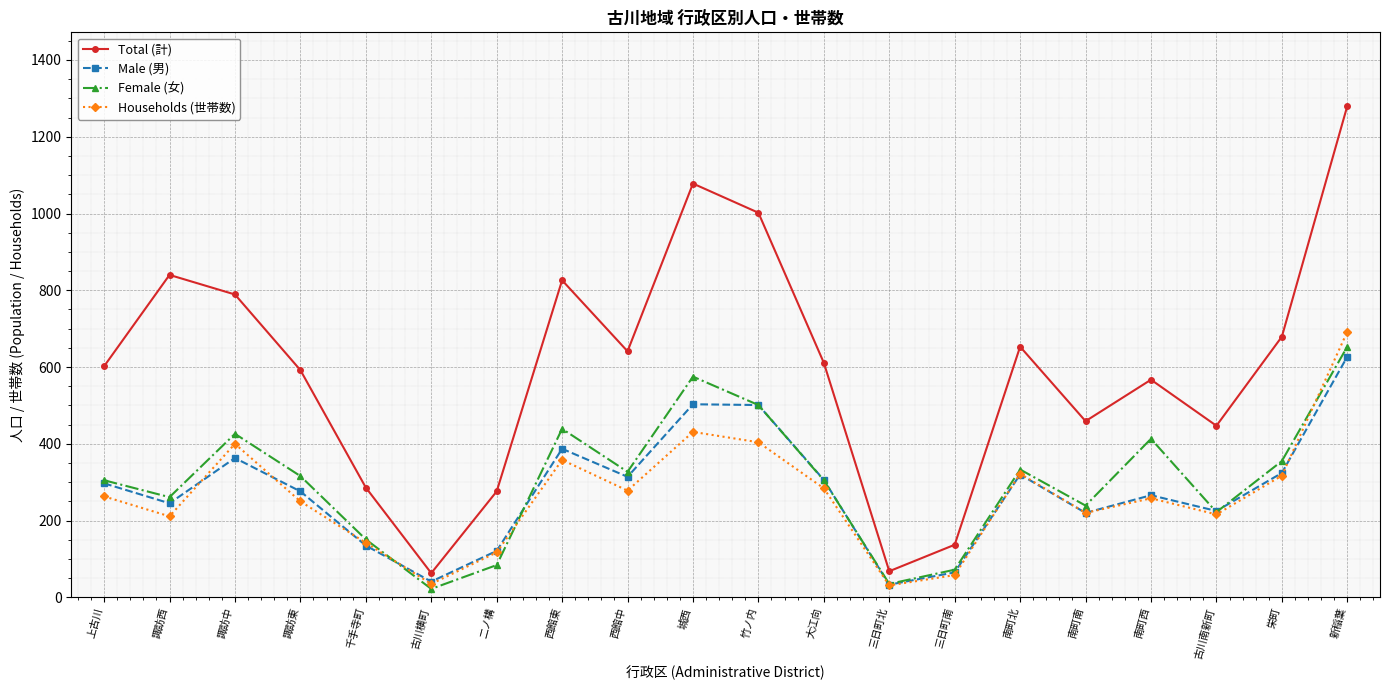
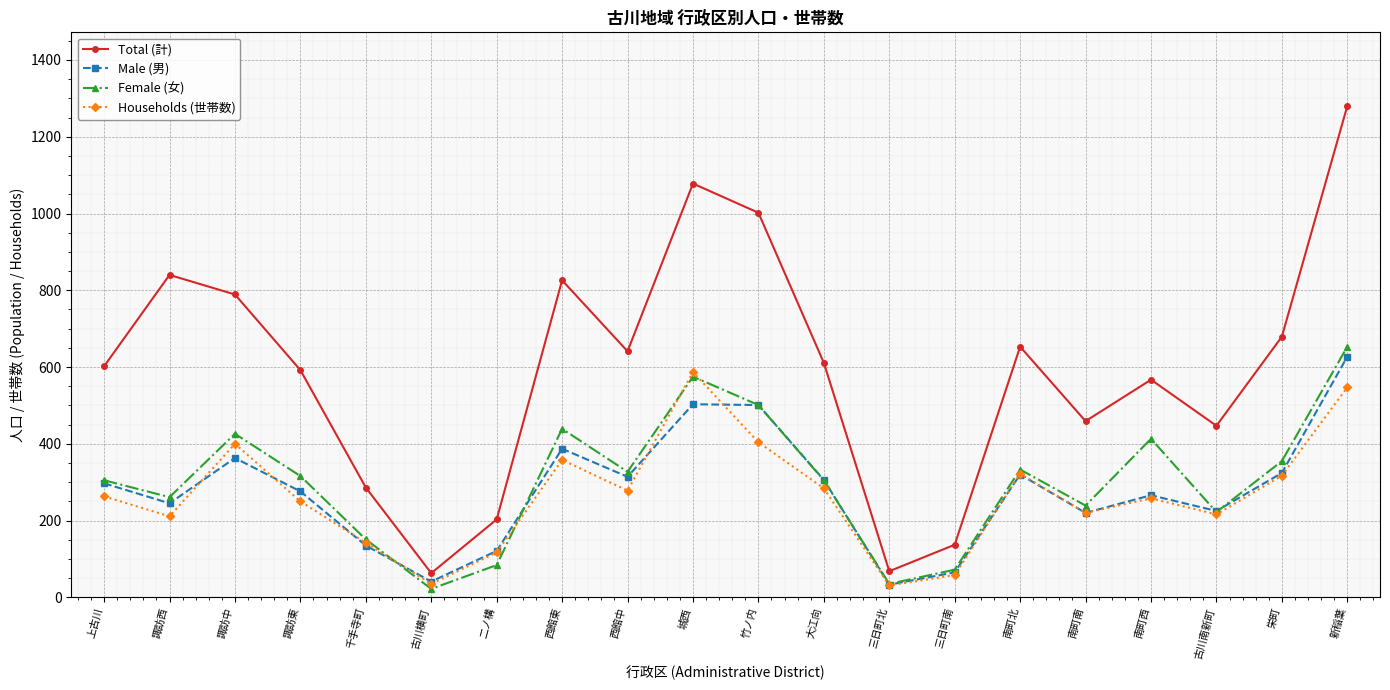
Total (計), 二ノ構: 280 -> 200
Households (世帯数), 城西: 430 -> 590
Households (世帯数), 新稲葉: 690 -> 550
